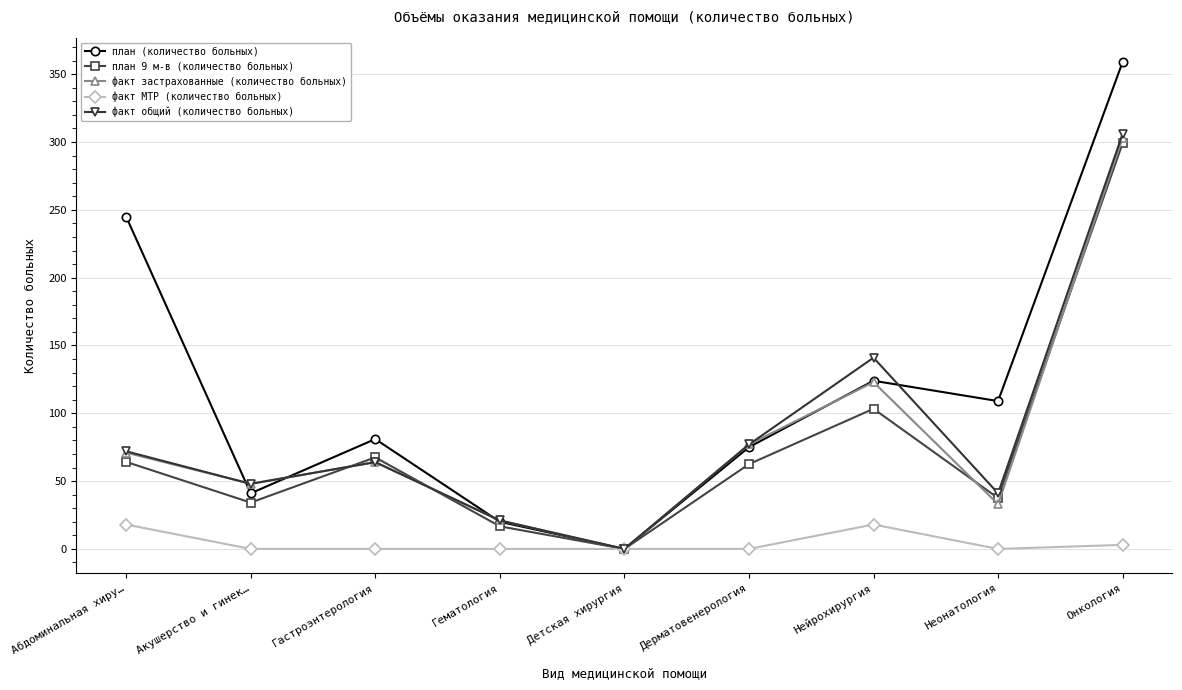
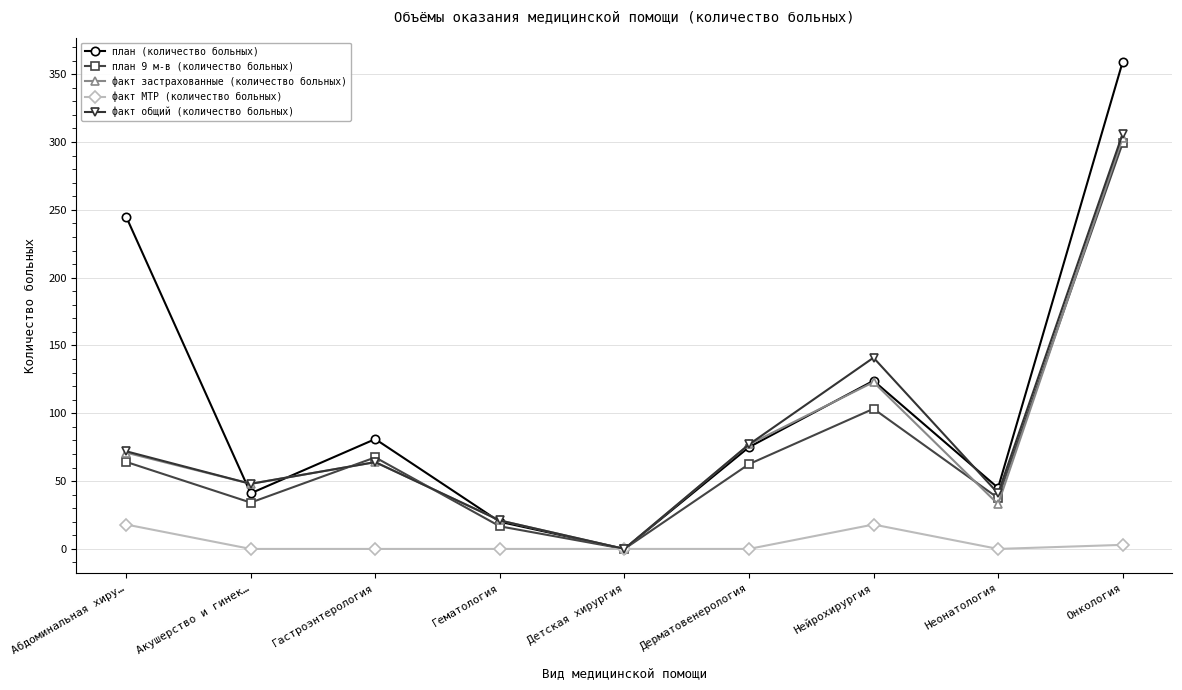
план (количество больных), Неонатология: 109 -> 45
